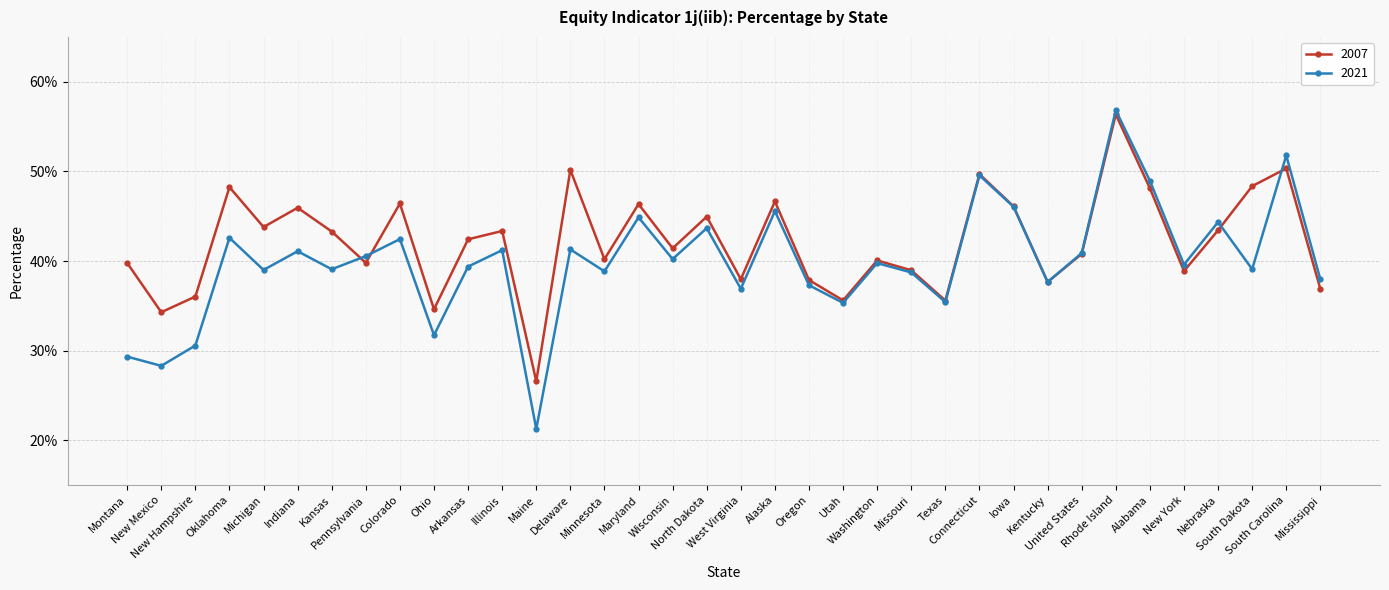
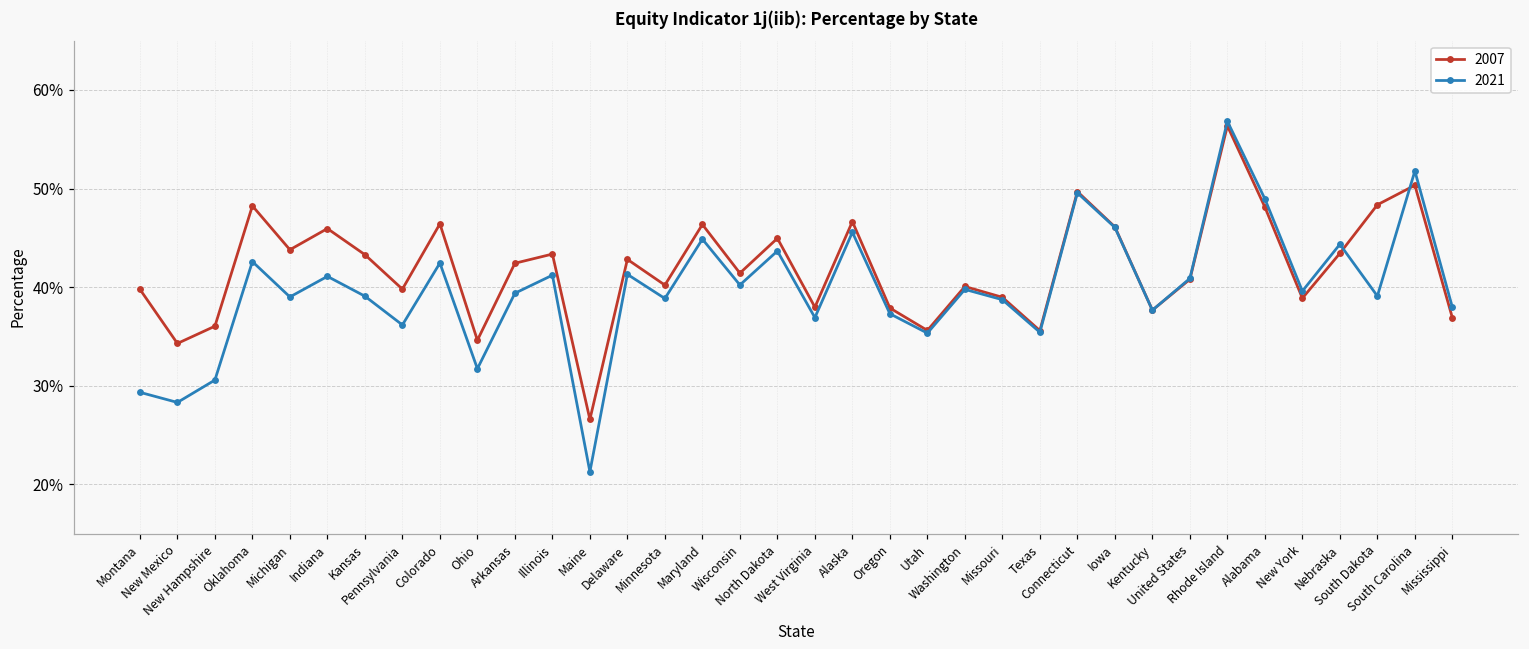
2021, Pennsylvania: 41% -> 36%
2007, Delaware: 50% -> 43%
